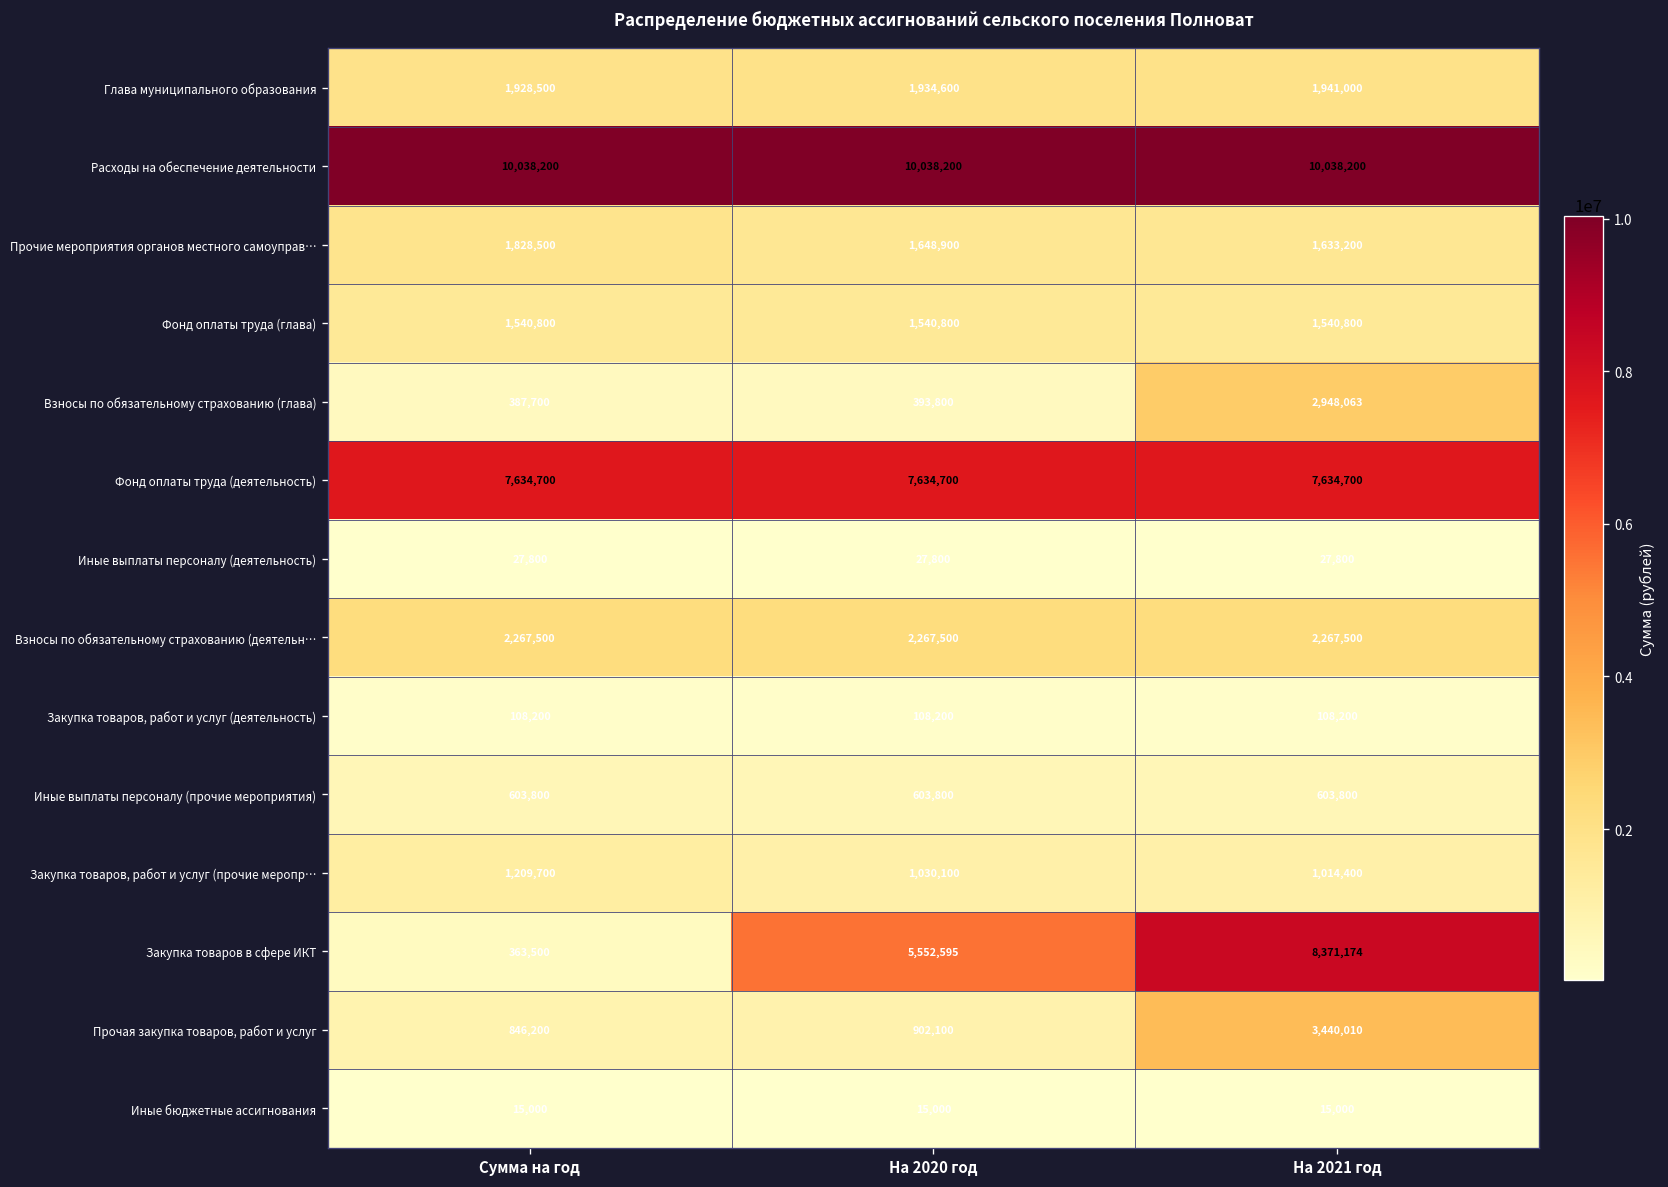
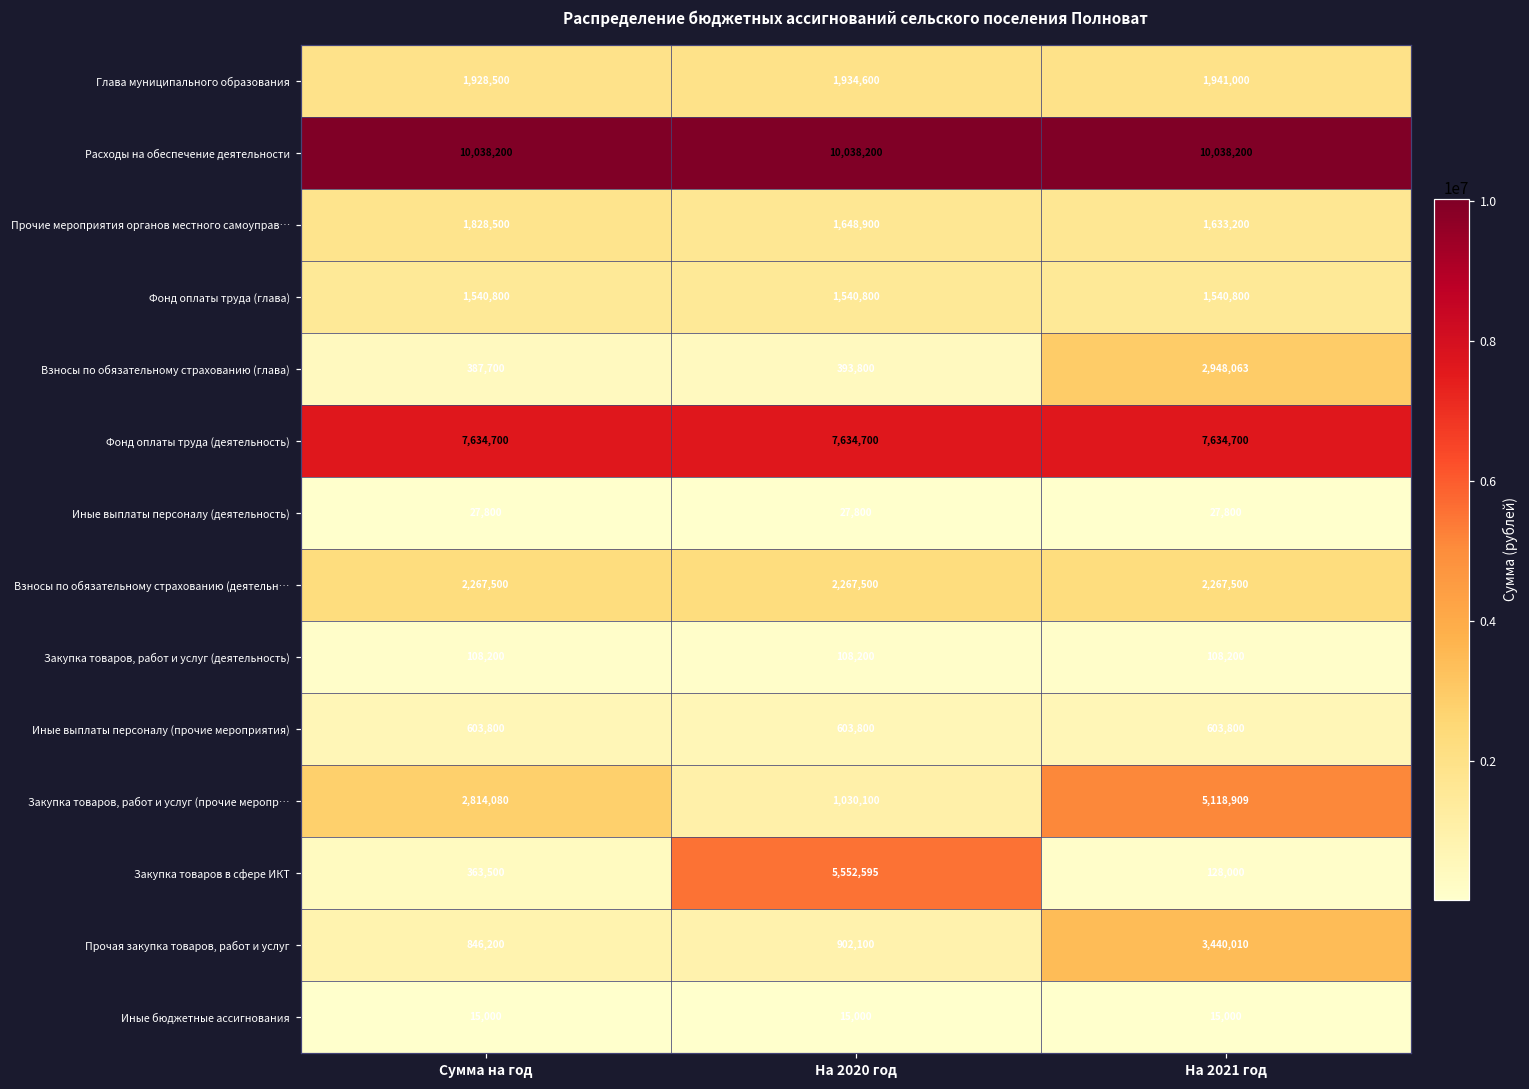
Закупка товаров, работ и услуг (прочие меропр…, Сумма на год: 1,209,700 -> 2,814,080
Закупка товаров, работ и услуг (прочие меропр…, На 2021 год: 1,014,400 -> 5,118,909
Закупка товаров в сфере ИКТ, На 2021 год: 8,371,174 -> 128,000
